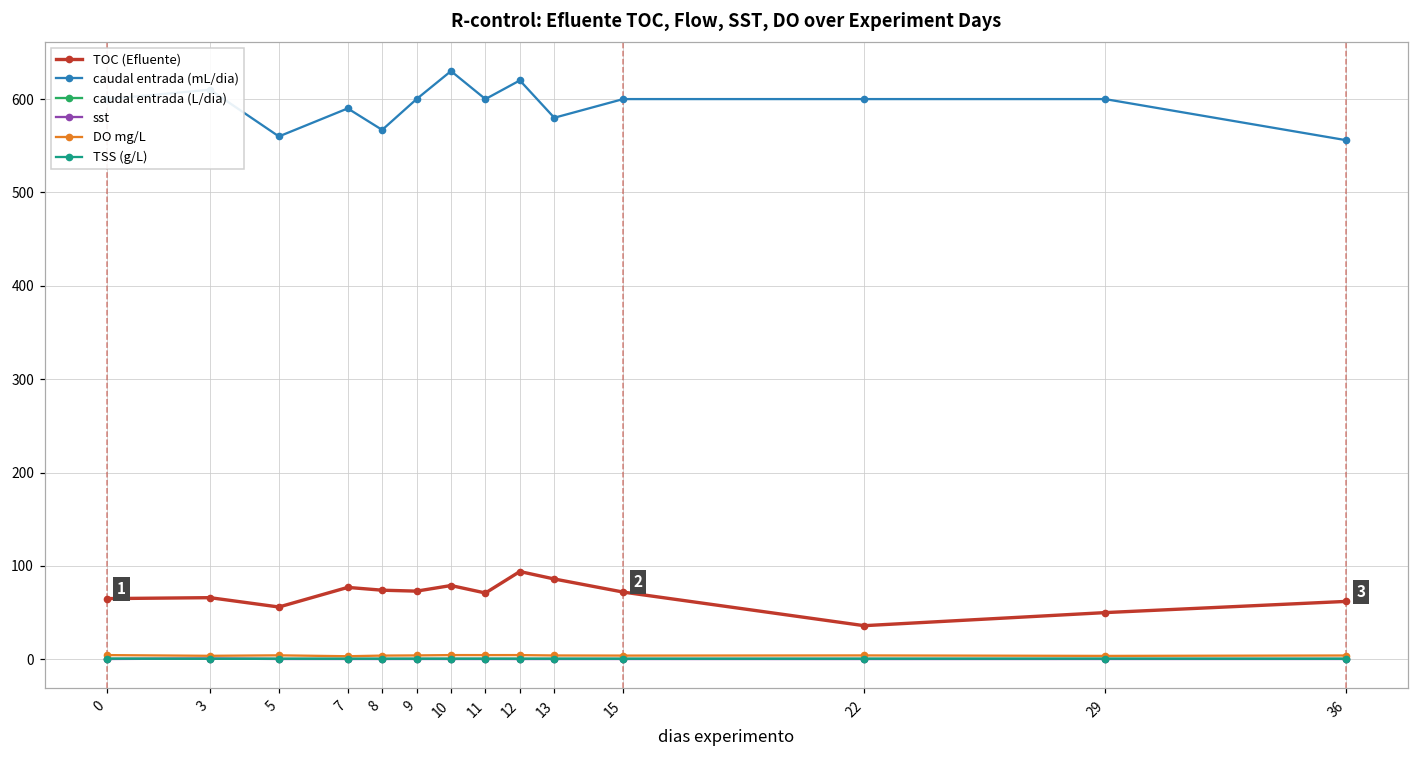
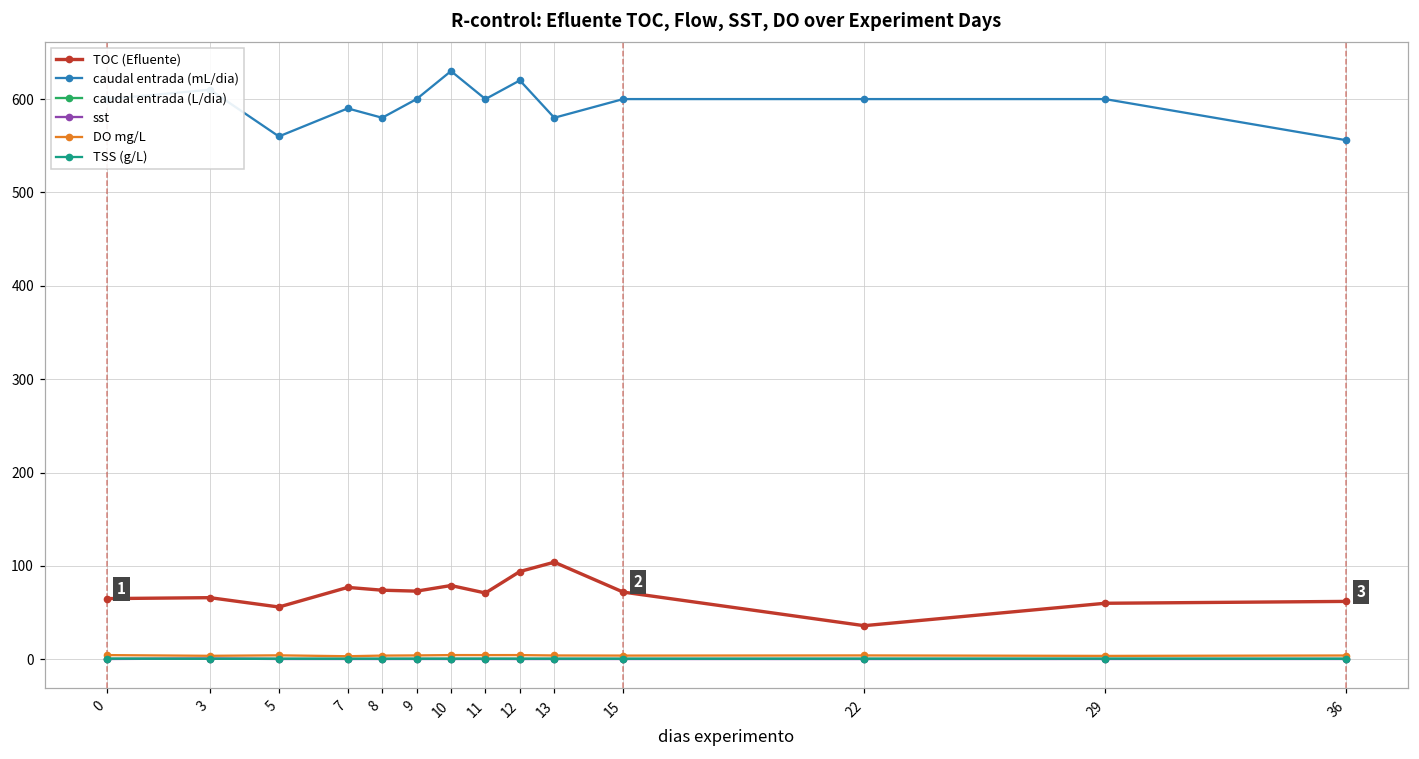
caudal entrada (mL/dia), 8: 570 -> 580
TOC (Efluente), 13: 90 -> 100
TOC (Efluente), 29: 50 -> 60
